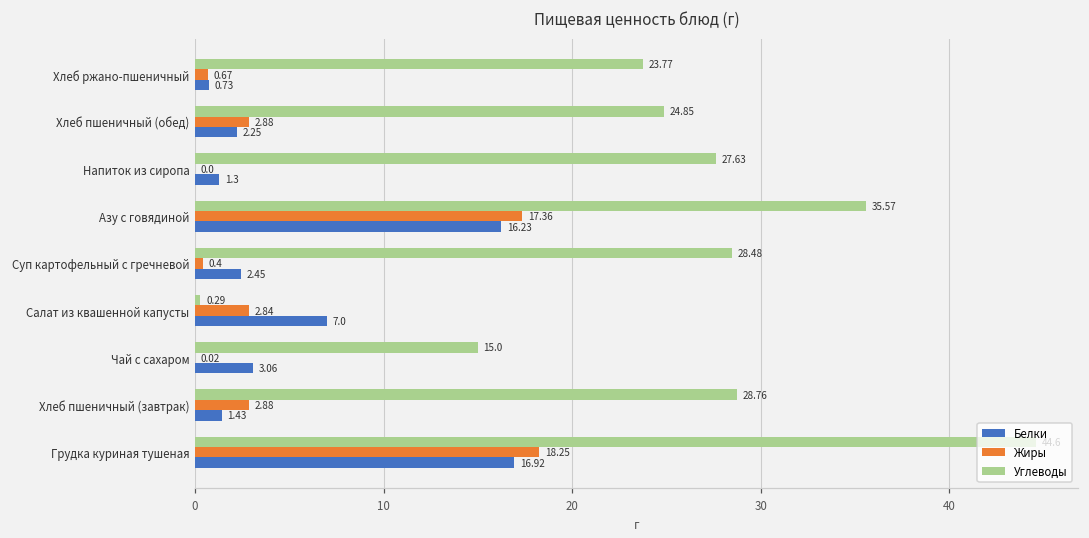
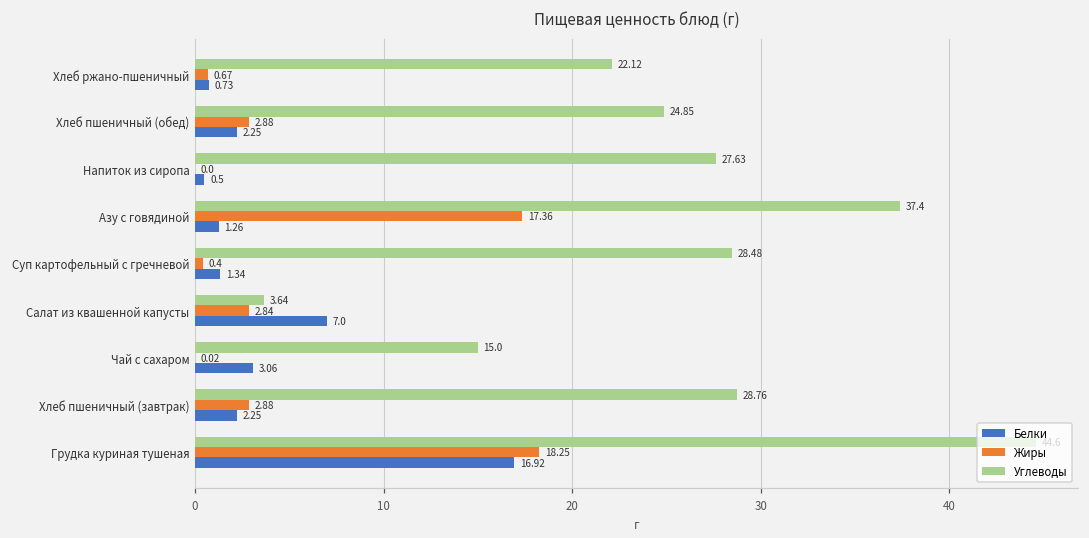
Углеводы, Хлеб ржано-пшеничный: 23.77 -> 22.12
Белки, Напиток из сиропа: 1.3 -> 0.5
Углеводы, Азу с говядиной: 35.57 -> 37.4
Белки, Азу с говядиной: 16.23 -> 1.26
Белки, Суп картофельный с гречневой: 2.45 -> 1.34
Углеводы, Салат из квашенной капусты: 0.29 -> 3.64
Белки, Хлеб пшеничный (завтрак): 1.43 -> 2.25
